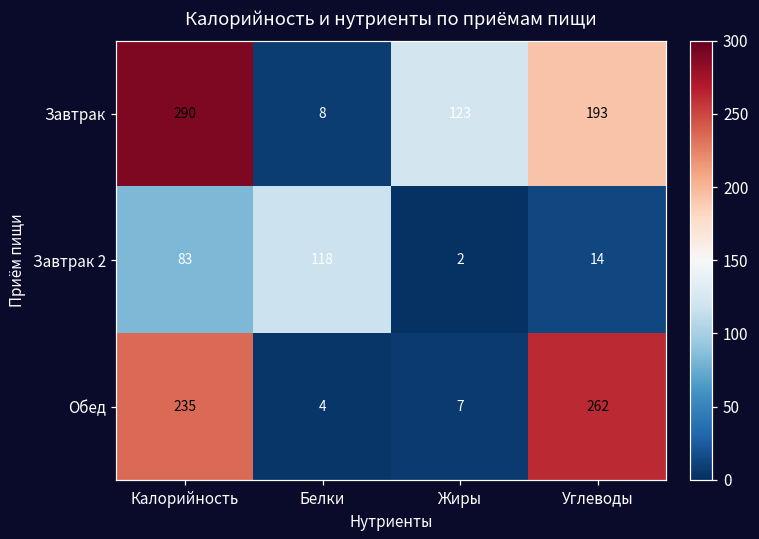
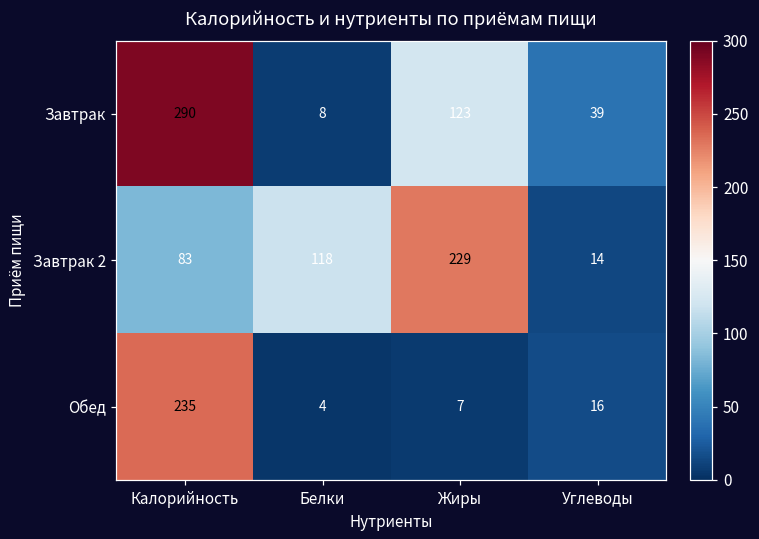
Завтрак, Углеводы: 193 -> 39
Завтрак 2, Жиры: 2 -> 229
Обед, Углеводы: 262 -> 16
